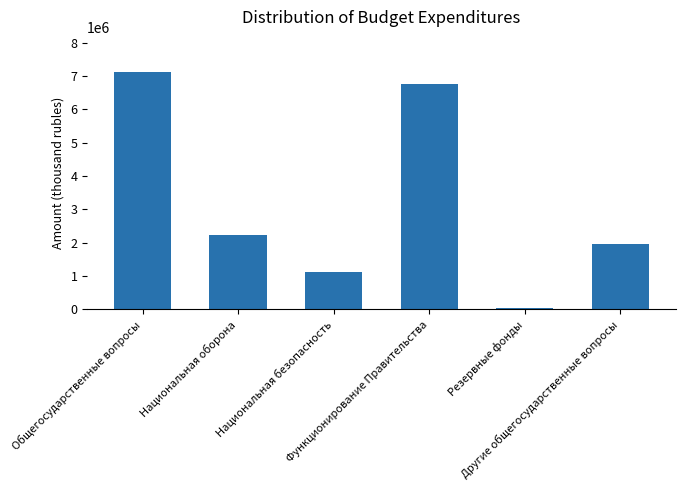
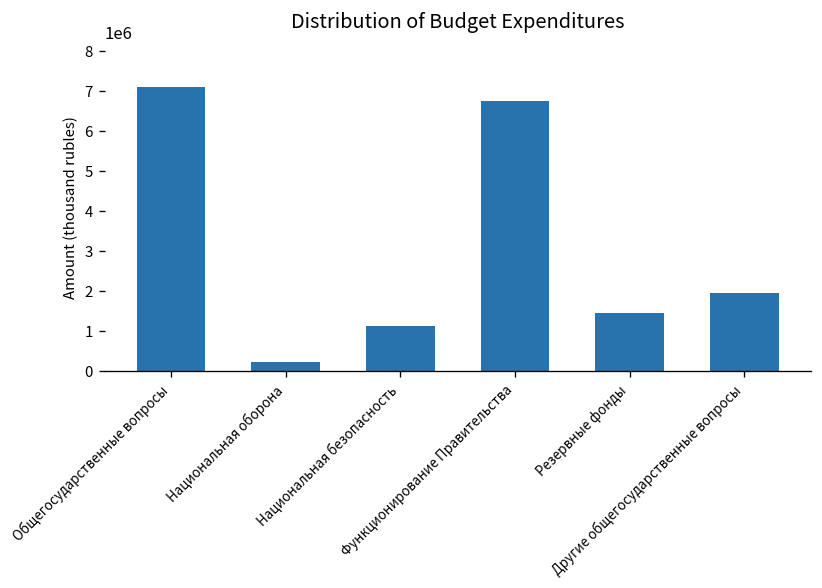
Национальная оборона: 2200000 -> 200000
Резервные фонды: 100000 -> 1400000
